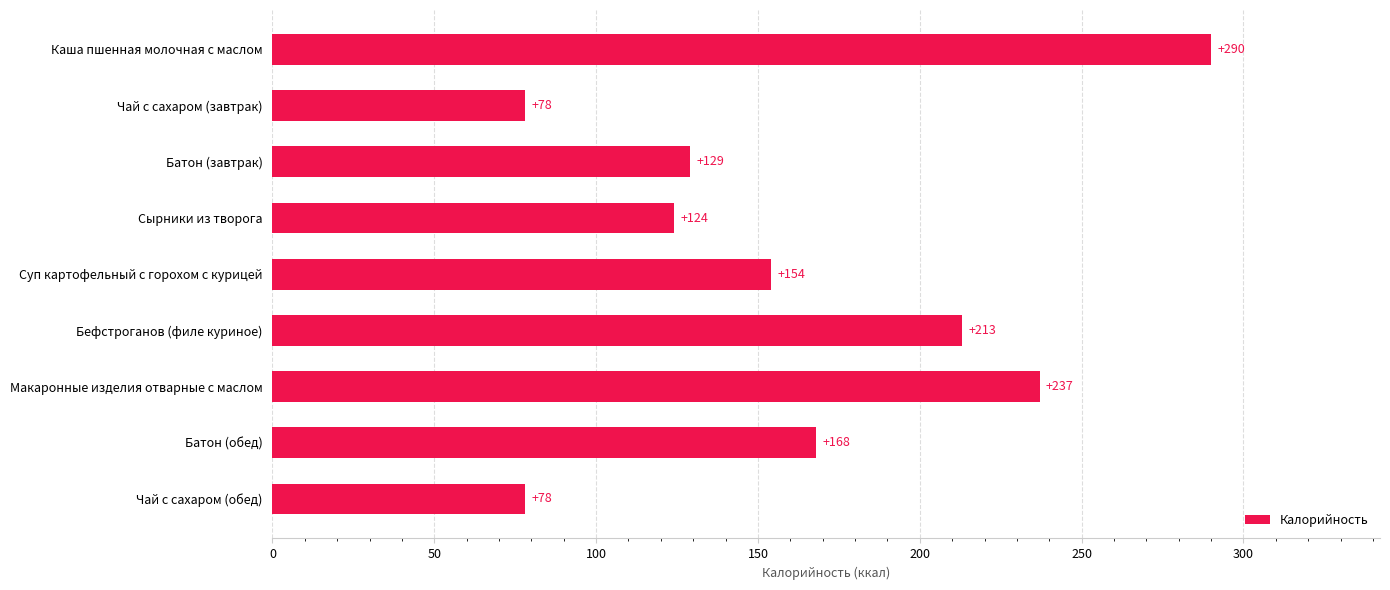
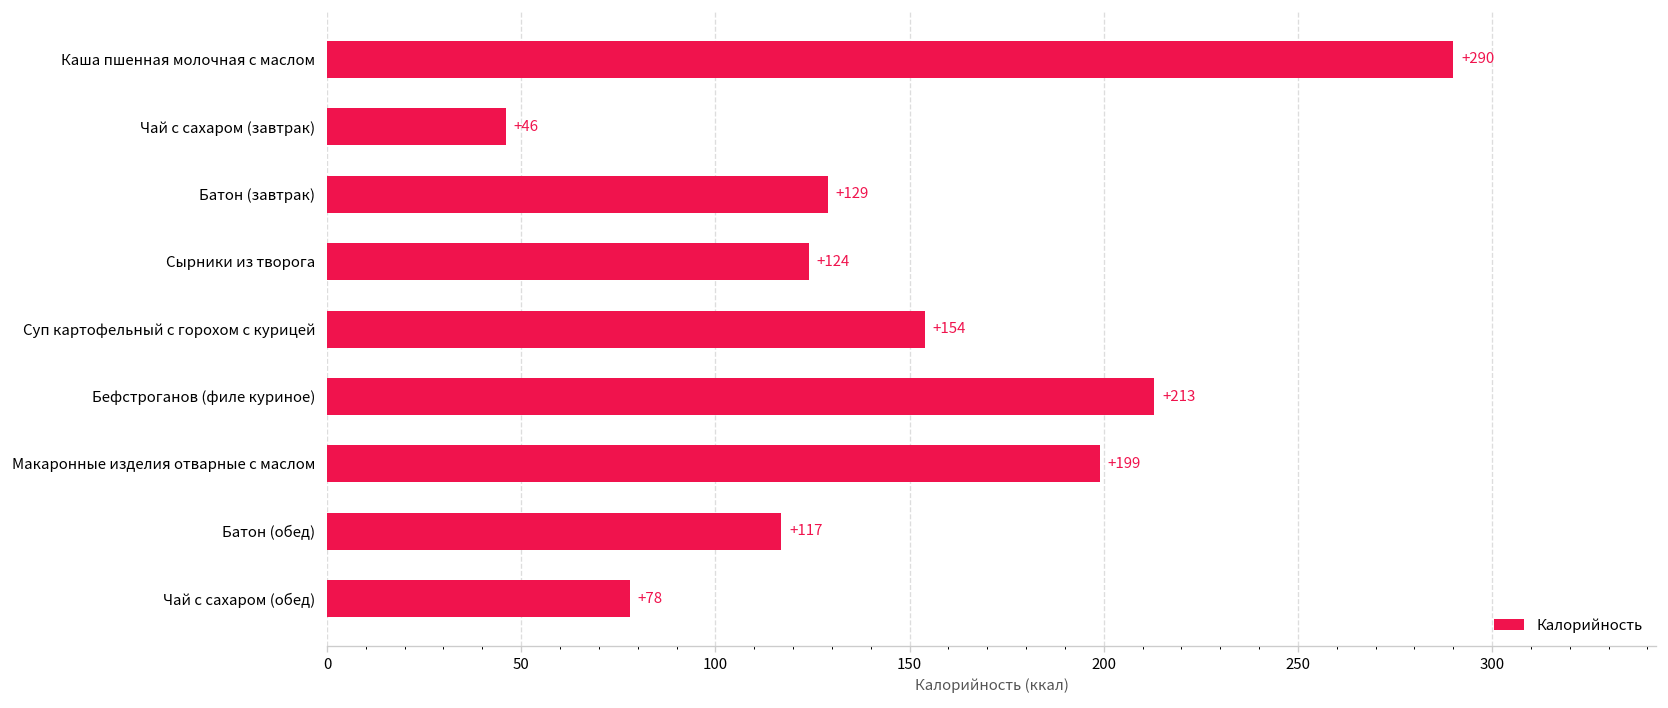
Чай с сахаром (завтрак): +78 -> +46
Макаронные изделия отварные с маслом: +237 -> +199
Батон (обед): +168 -> +117
